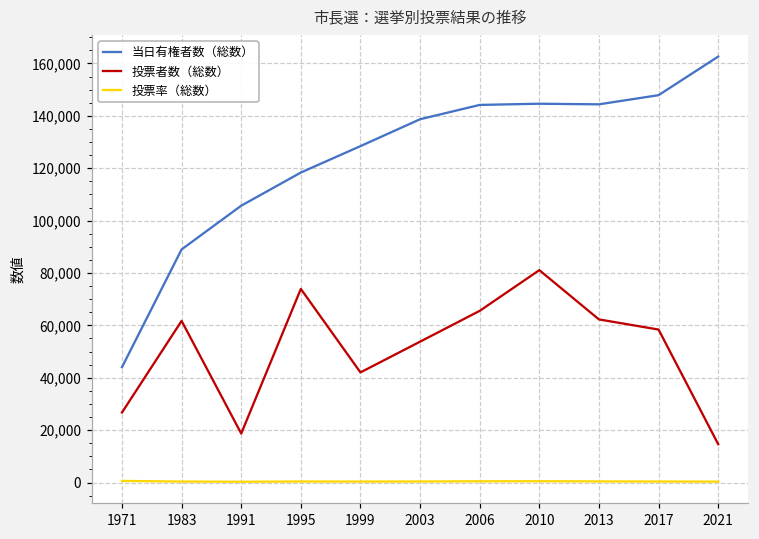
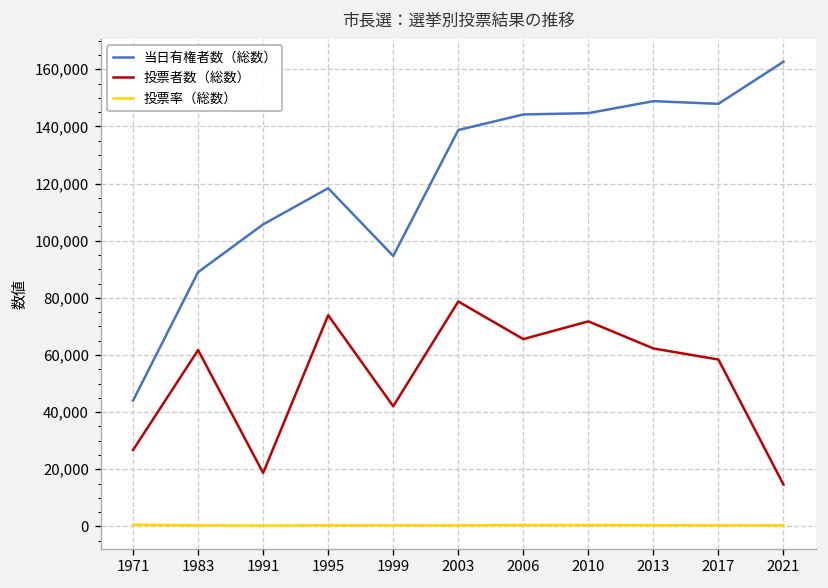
当日有権者数（総数）, 1999: 128,000 -> 95,000
投票者数（総数）, 2003: 54,000 -> 79,000
投票者数（総数）, 2010: 81,000 -> 72,000
当日有権者数（総数）, 2013: 144,000 -> 149,000
